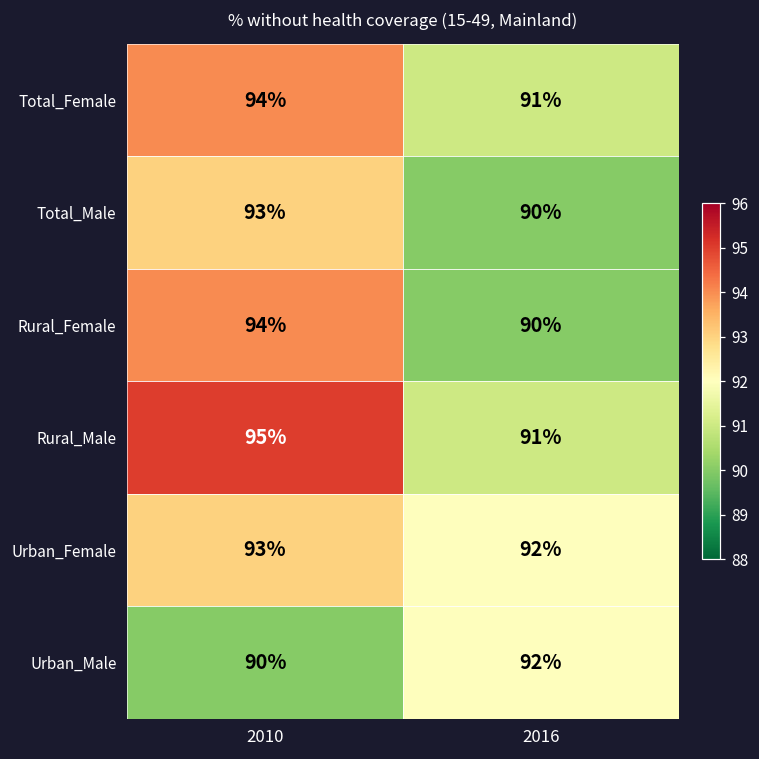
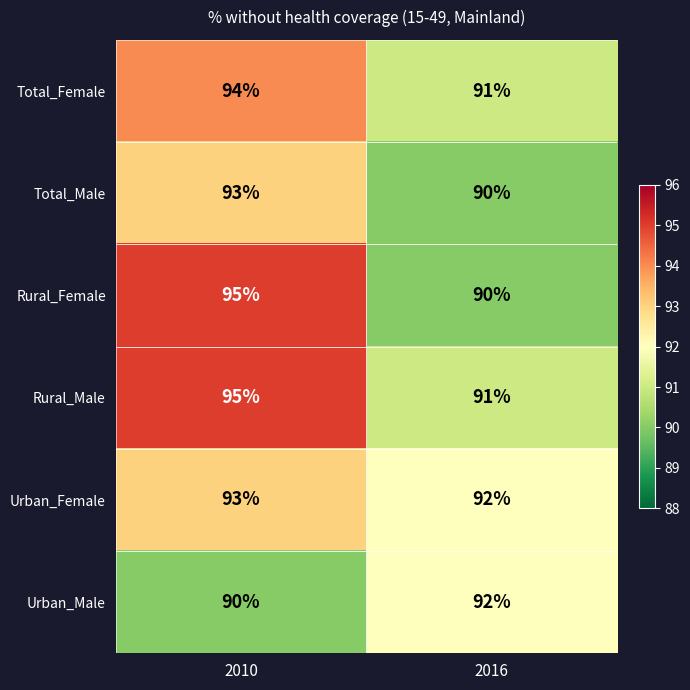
Rural_Female, 2010: 94% -> 95%
